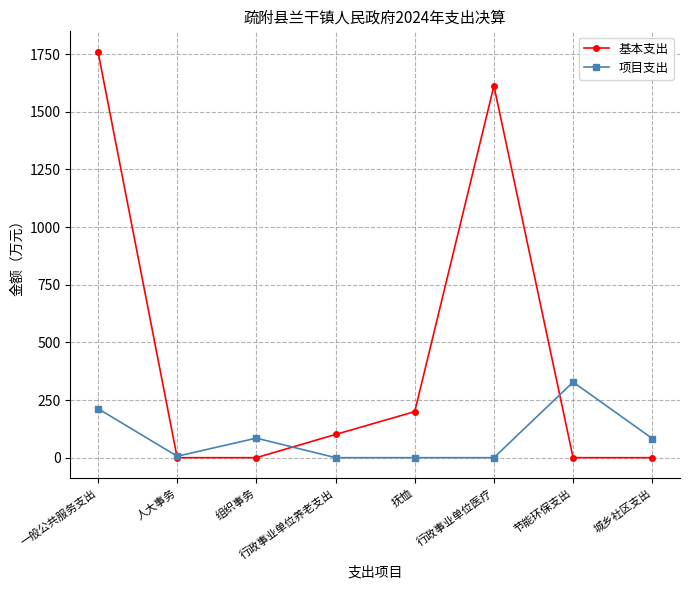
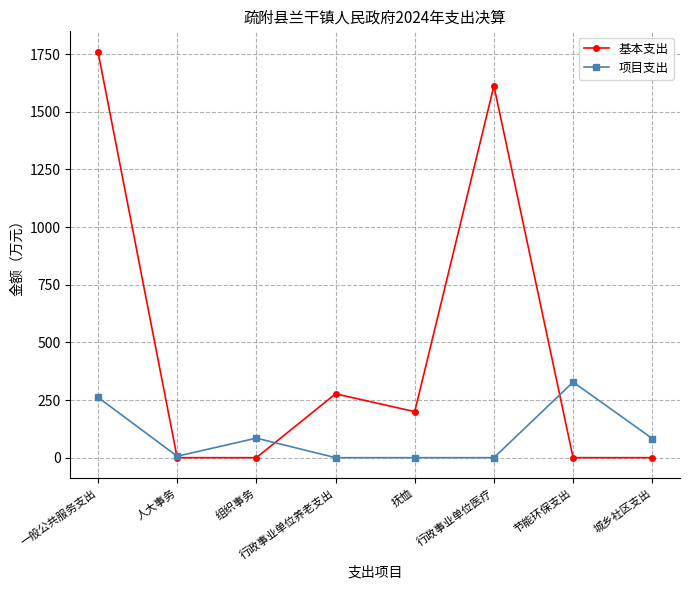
项目支出, 一般公共服务支出: 210 -> 260
基本支出, 行政事业单位养老支出: 100 -> 280
